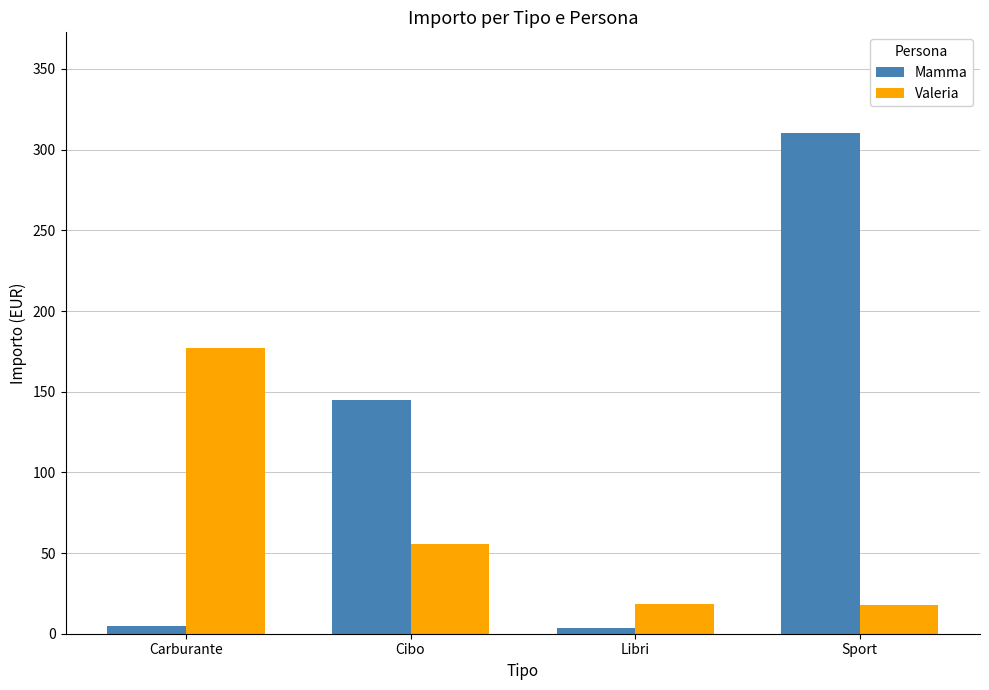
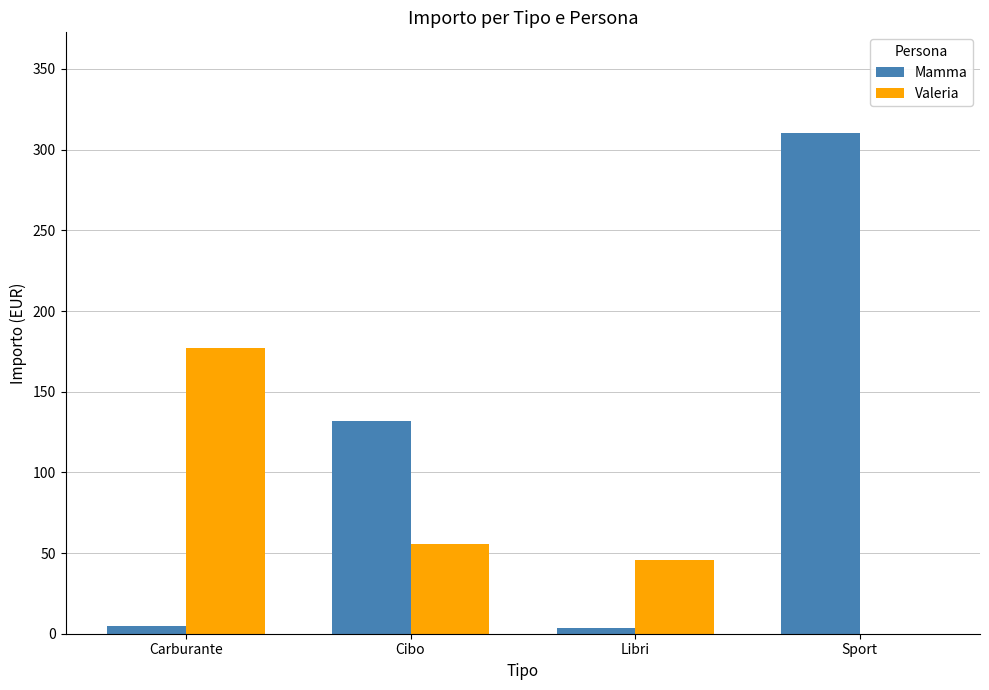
Mamma, Cibo: 145 -> 132
Valeria, Libri: 19 -> 45
Valeria, Sport: 18 -> 0
